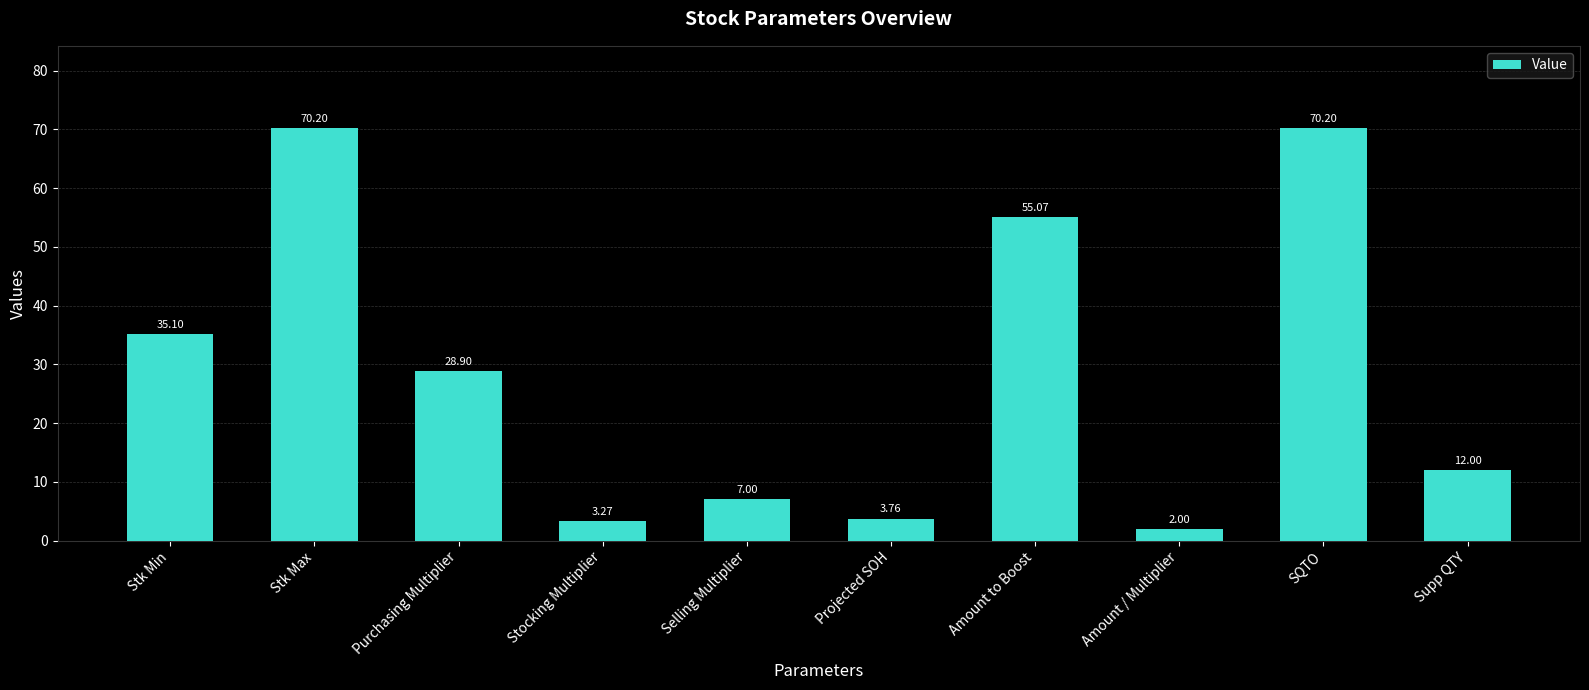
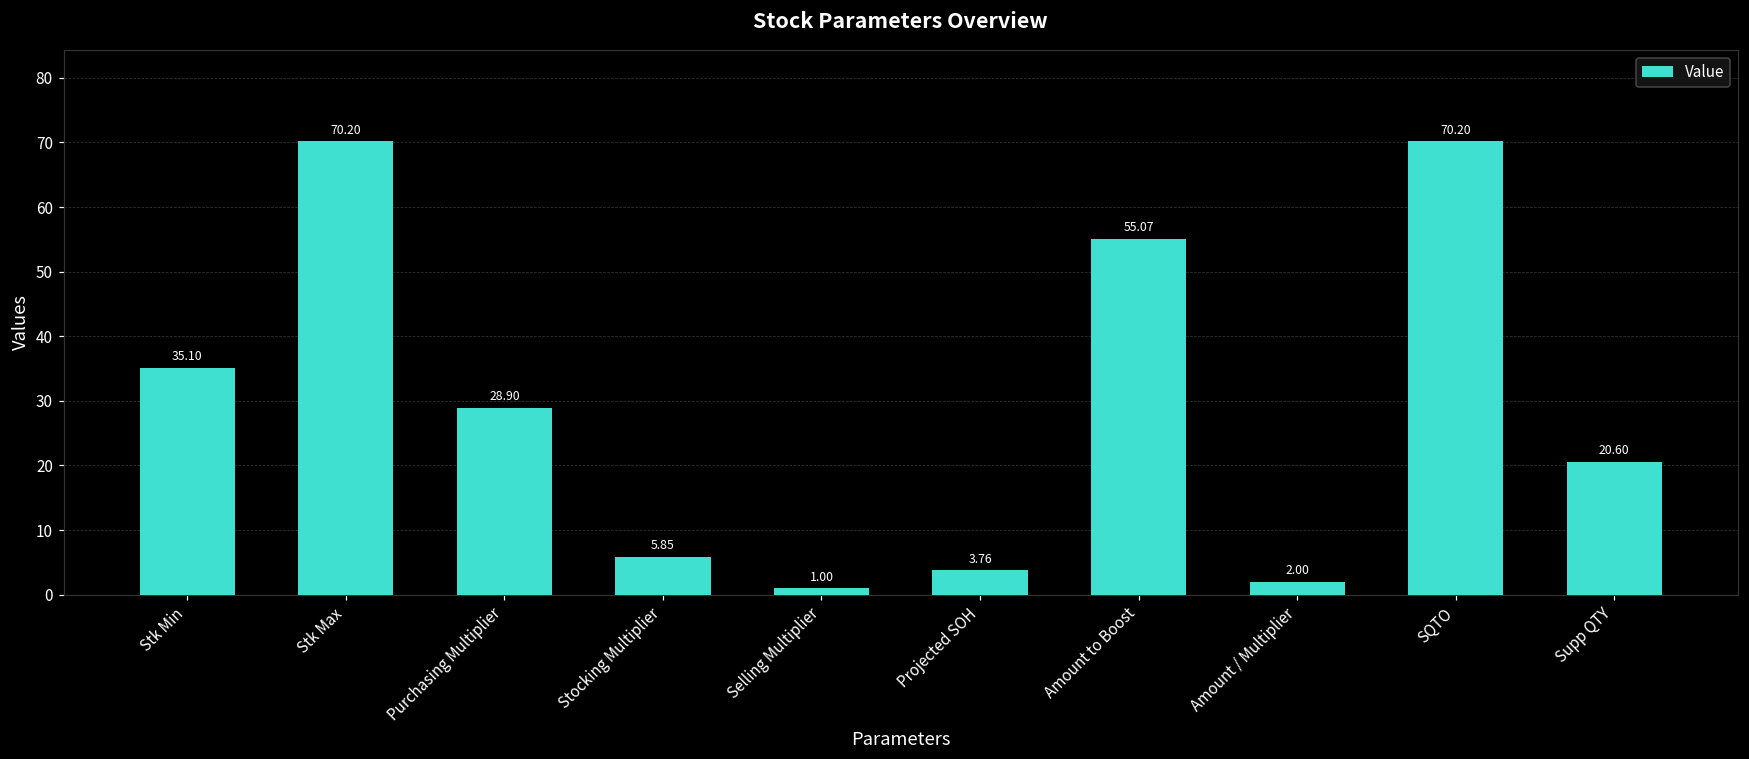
Stocking Multiplier: 3.27 -> 5.85
Selling Multiplier: 7.00 -> 1.00
Supp QTY: 12.00 -> 20.60
